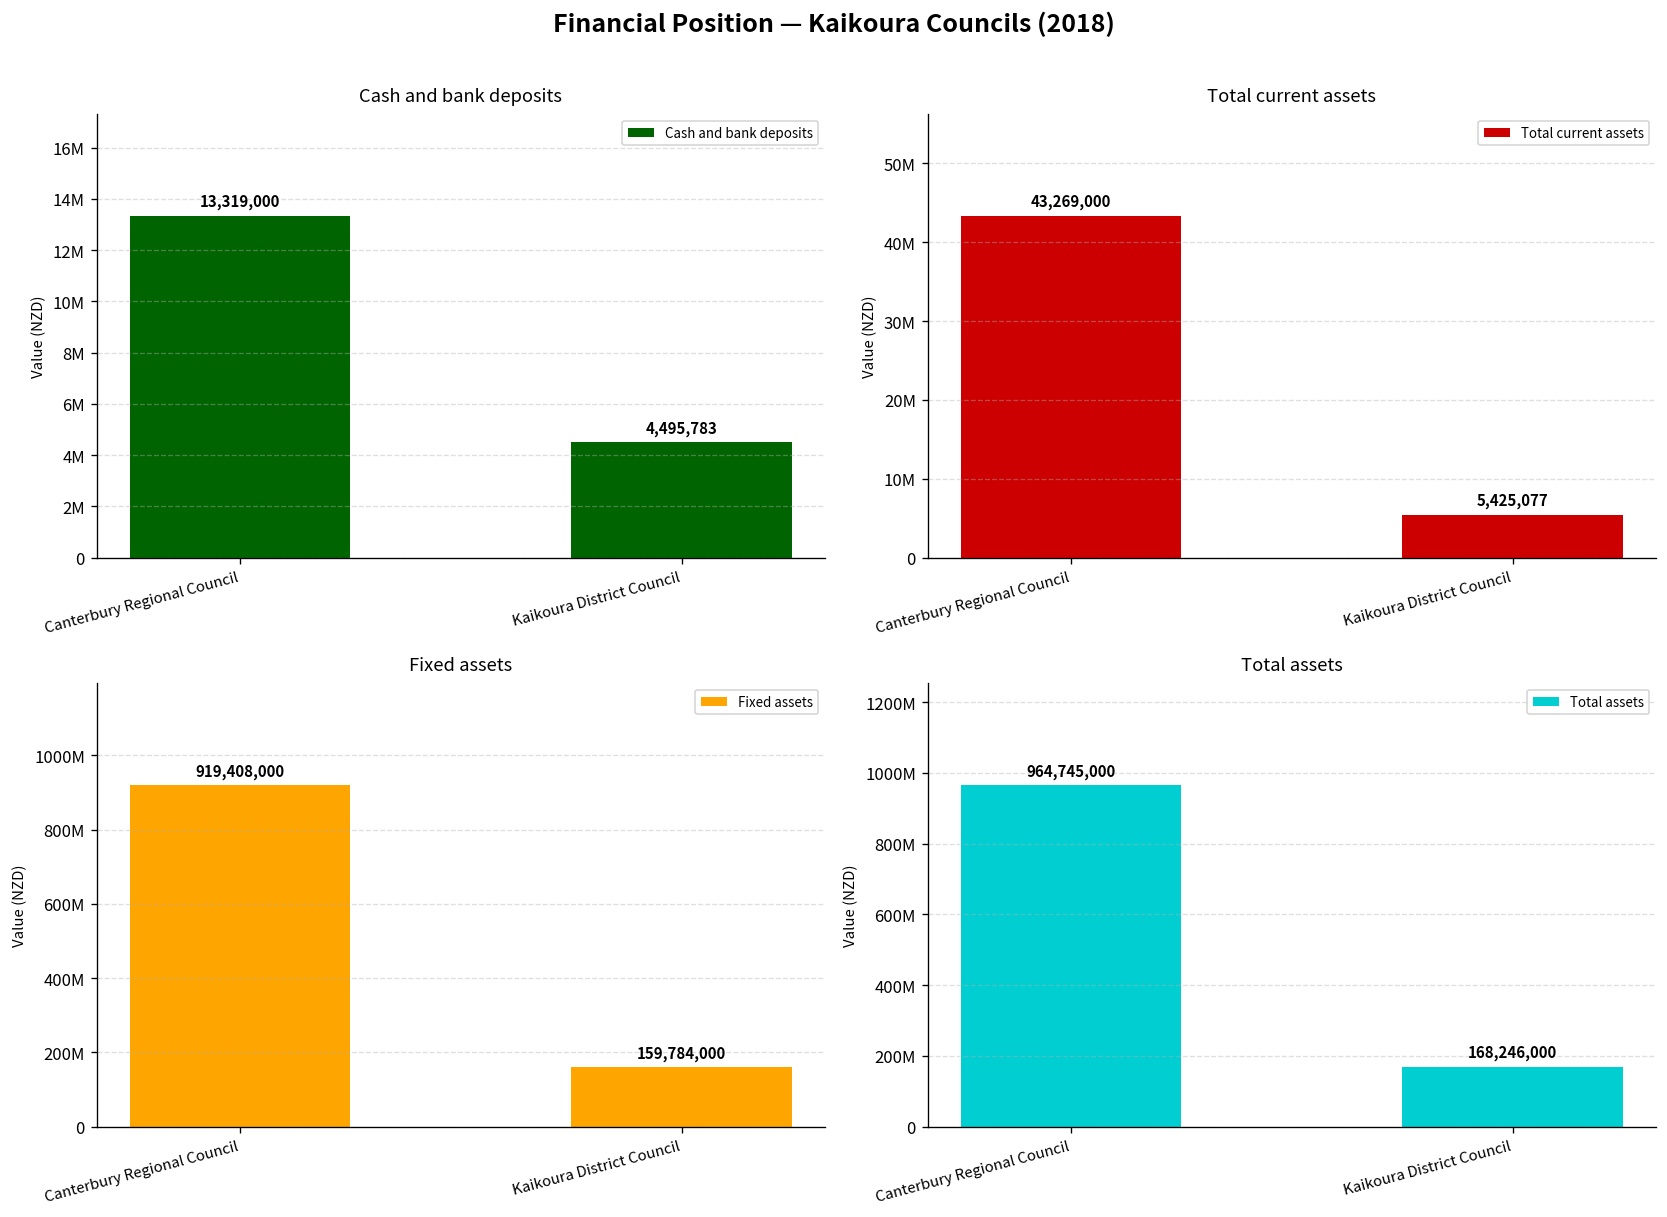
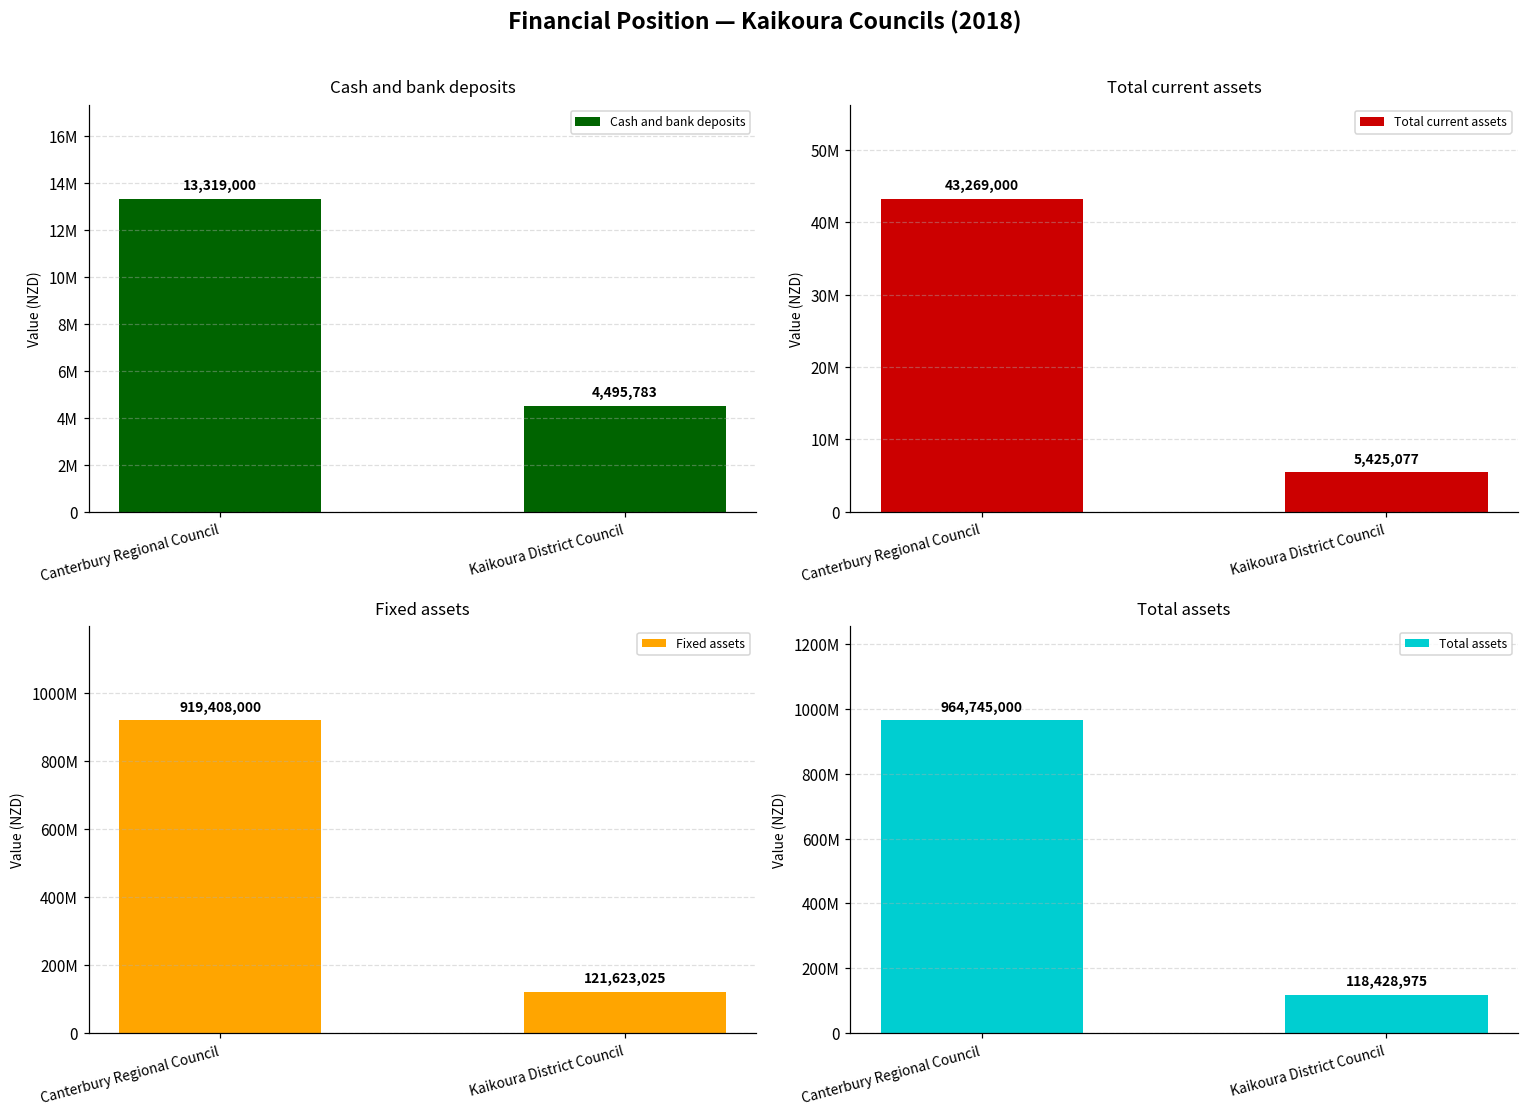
Fixed assets, Kaikoura District Council: 159,784,000 -> 121,623,025
Total assets, Kaikoura District Council: 168,246,000 -> 118,428,975
